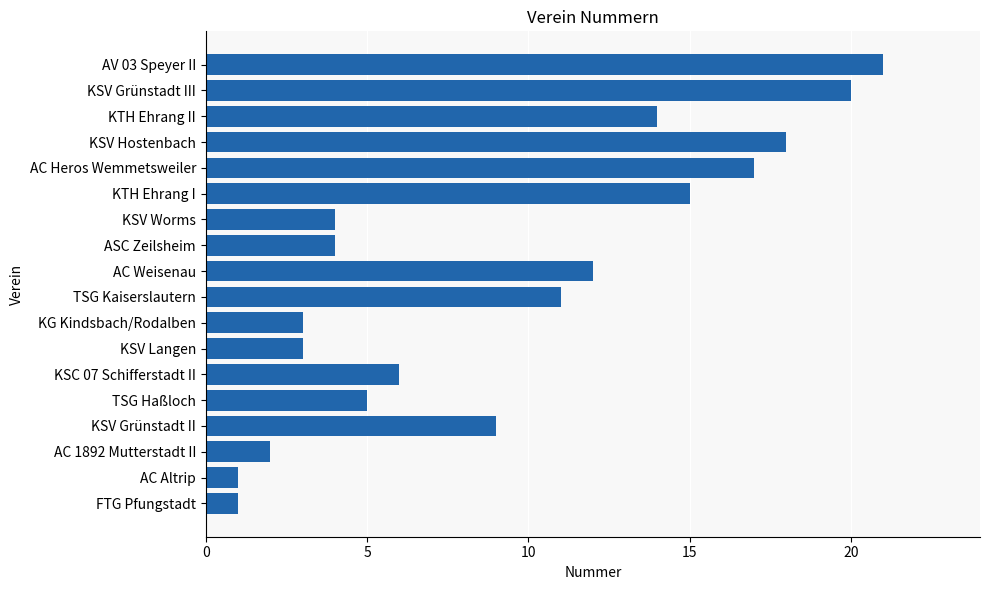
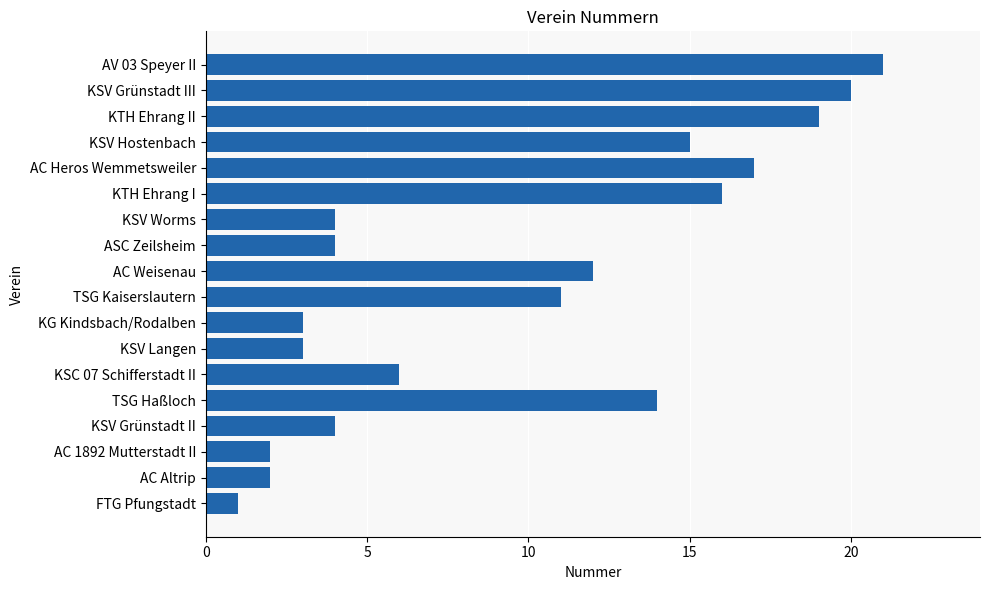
KTH Ehrang II: 14 -> 19
KSV Hostenbach: 18 -> 15
KTH Ehrang I: 15 -> 16
TSG Haßloch: 5 -> 14
KSV Grünstadt II: 9 -> 4
AC Altrip: 1 -> 2
